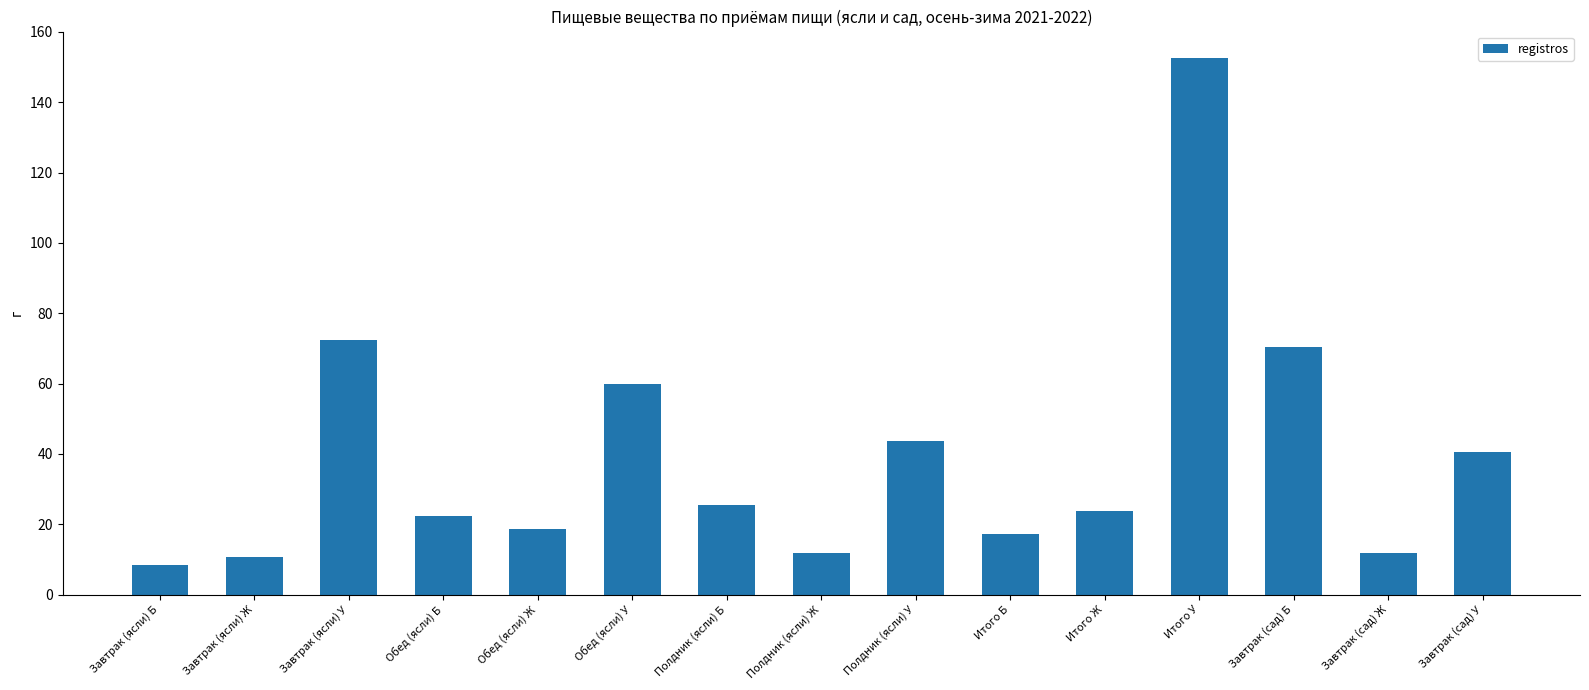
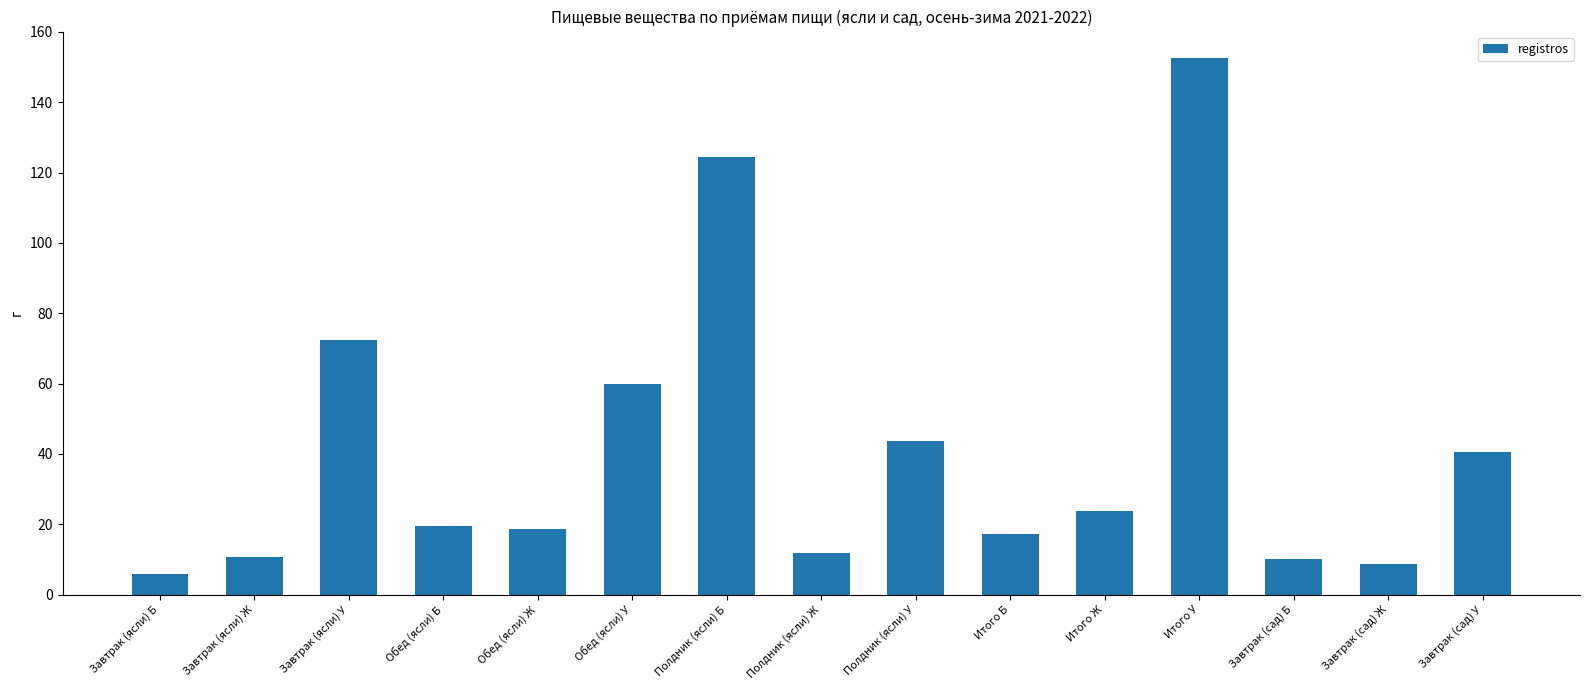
Завтрак (ясли) Б: 9 -> 6
Обед (ясли) Б: 22 -> 20
Полдник (ясли) Б: 25 -> 125
Завтрак (сад) Б: 70 -> 10
Завтрак (сад) Ж: 12 -> 9
